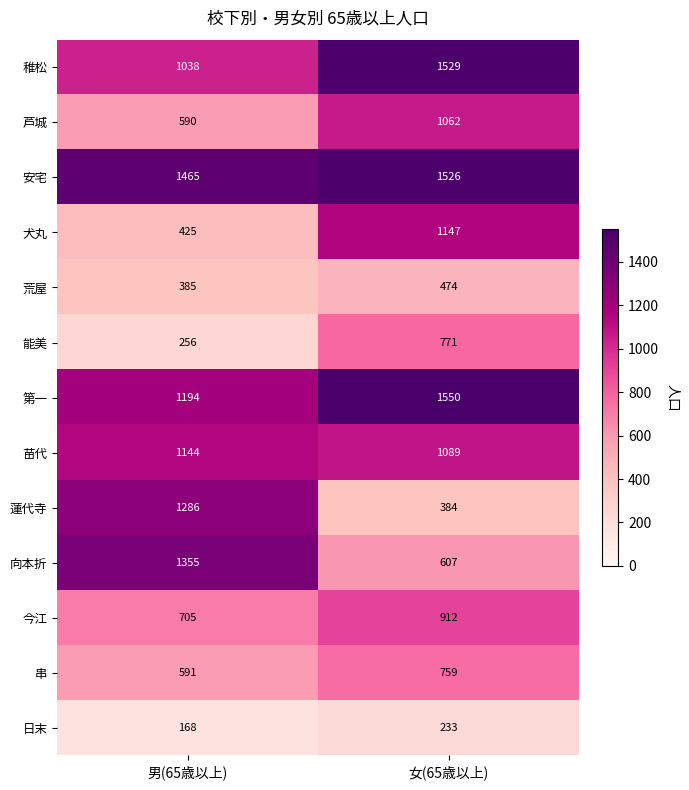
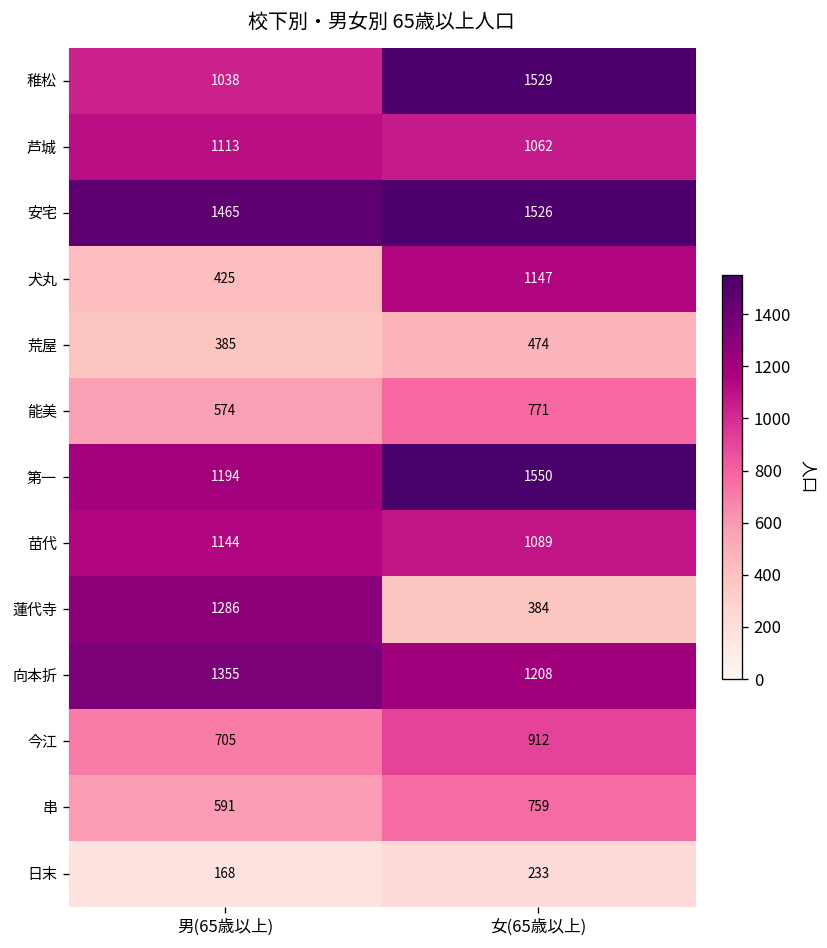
芦城, 男(65歳以上): 590 -> 1113
能美, 男(65歳以上): 256 -> 574
向本折, 女(65歳以上): 607 -> 1208
